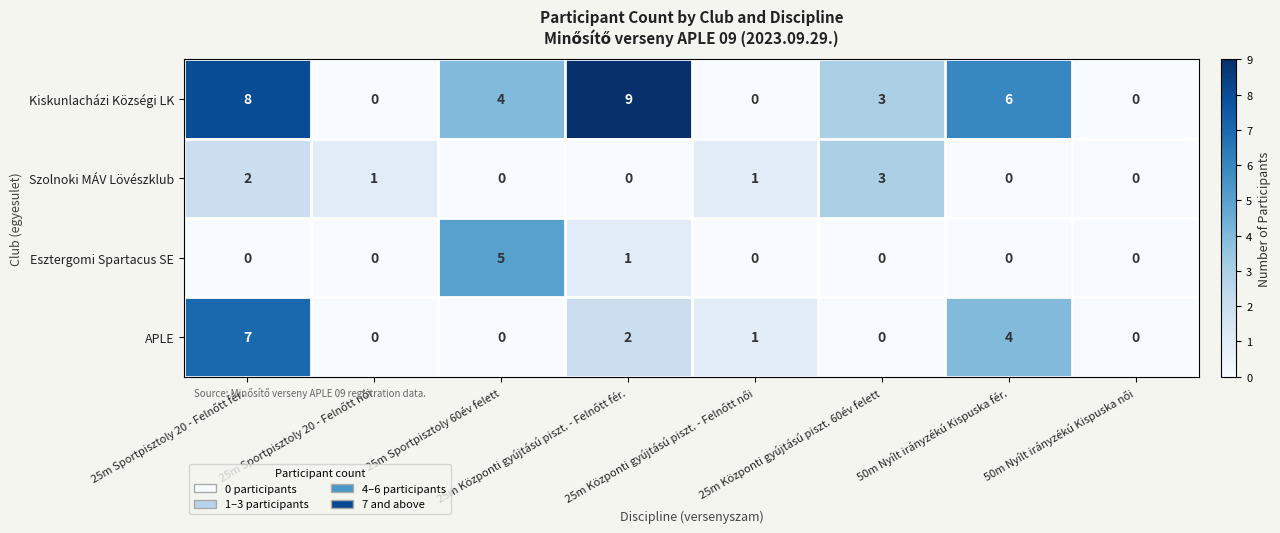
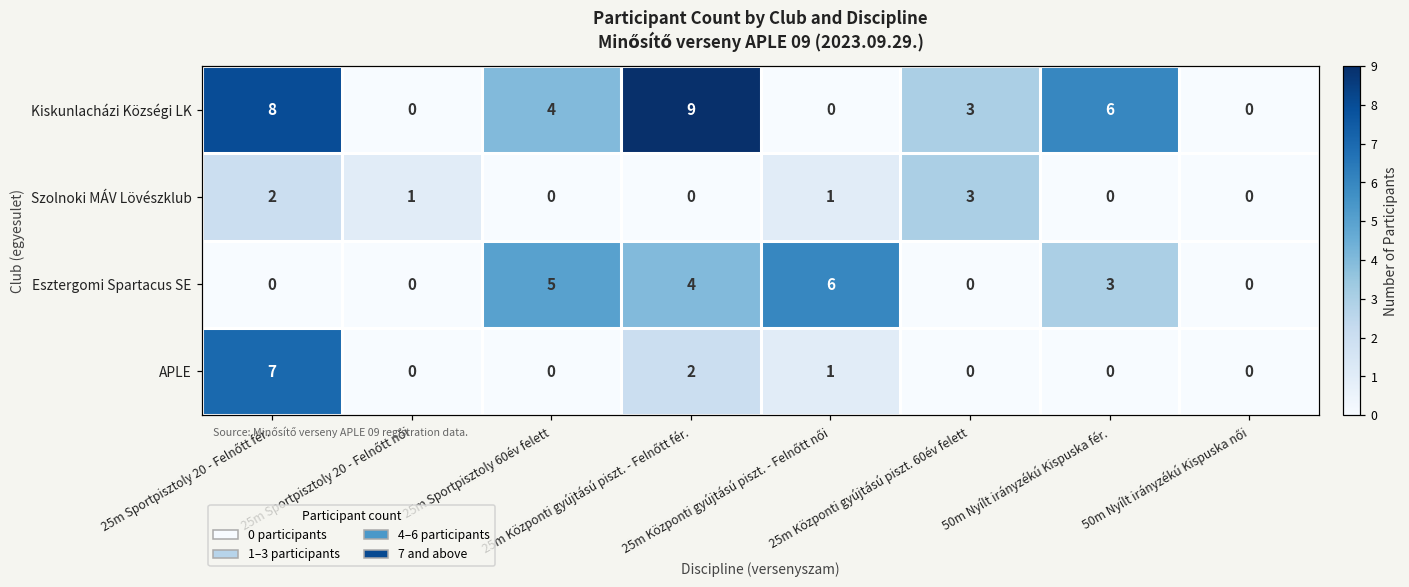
Esztergomi Spartacus SE, 25m Központi gyújtású piszt. - Felnőtt fér.: 1 -> 4
Esztergomi Spartacus SE, 25m Központi gyújtású piszt. - Felnőtt női: 0 -> 6
Esztergomi Spartacus SE, 50m Nyílt irányzékú Kispuska fér.: 0 -> 3
APLE, 50m Nyílt irányzékú Kispuska fér.: 4 -> 0
